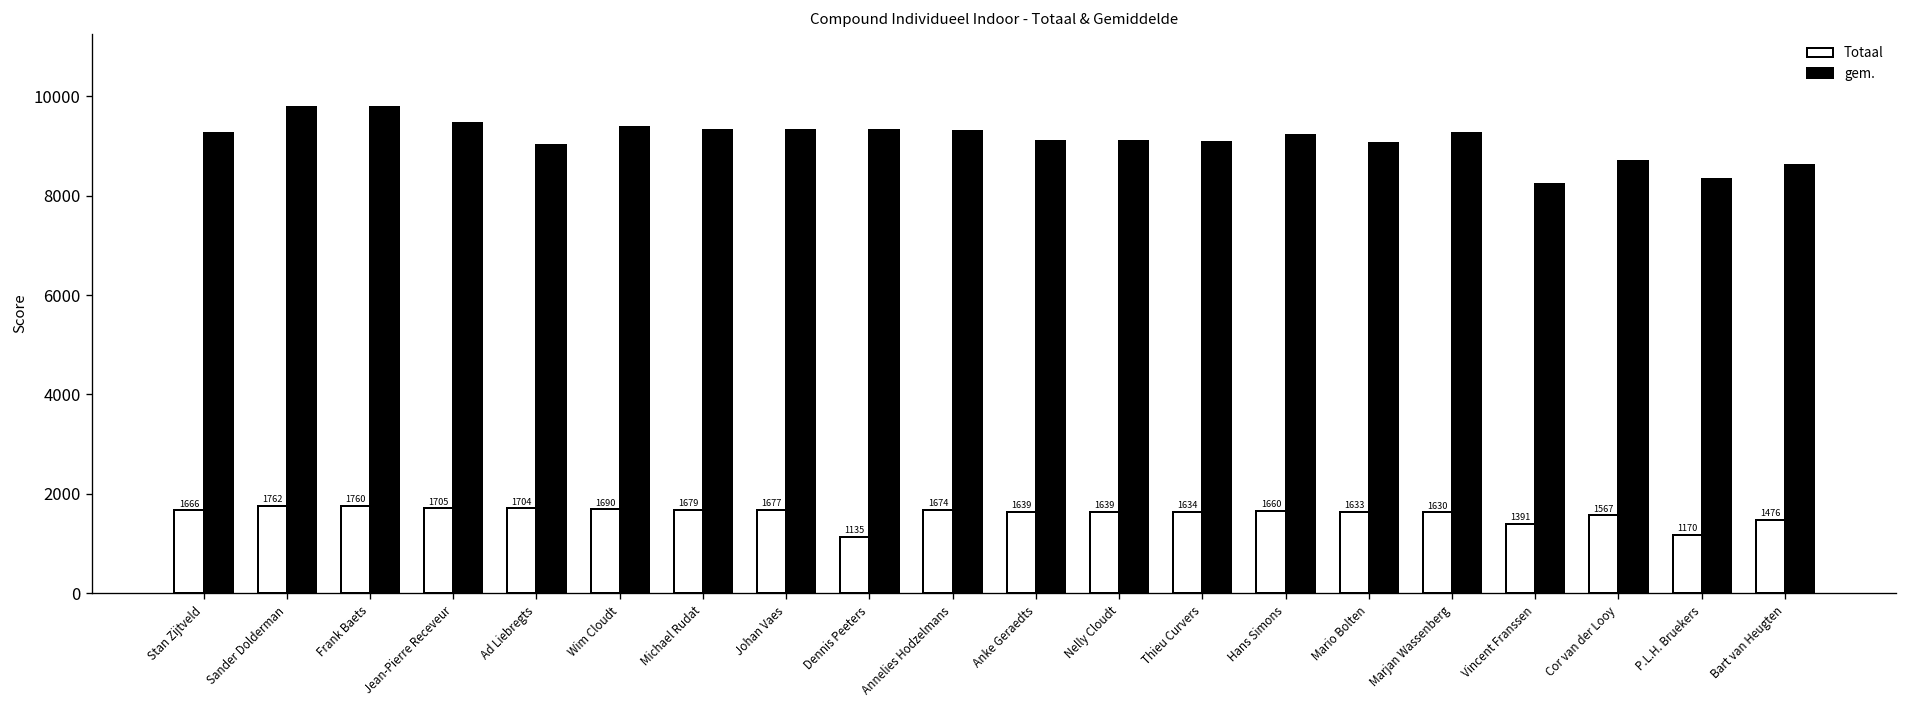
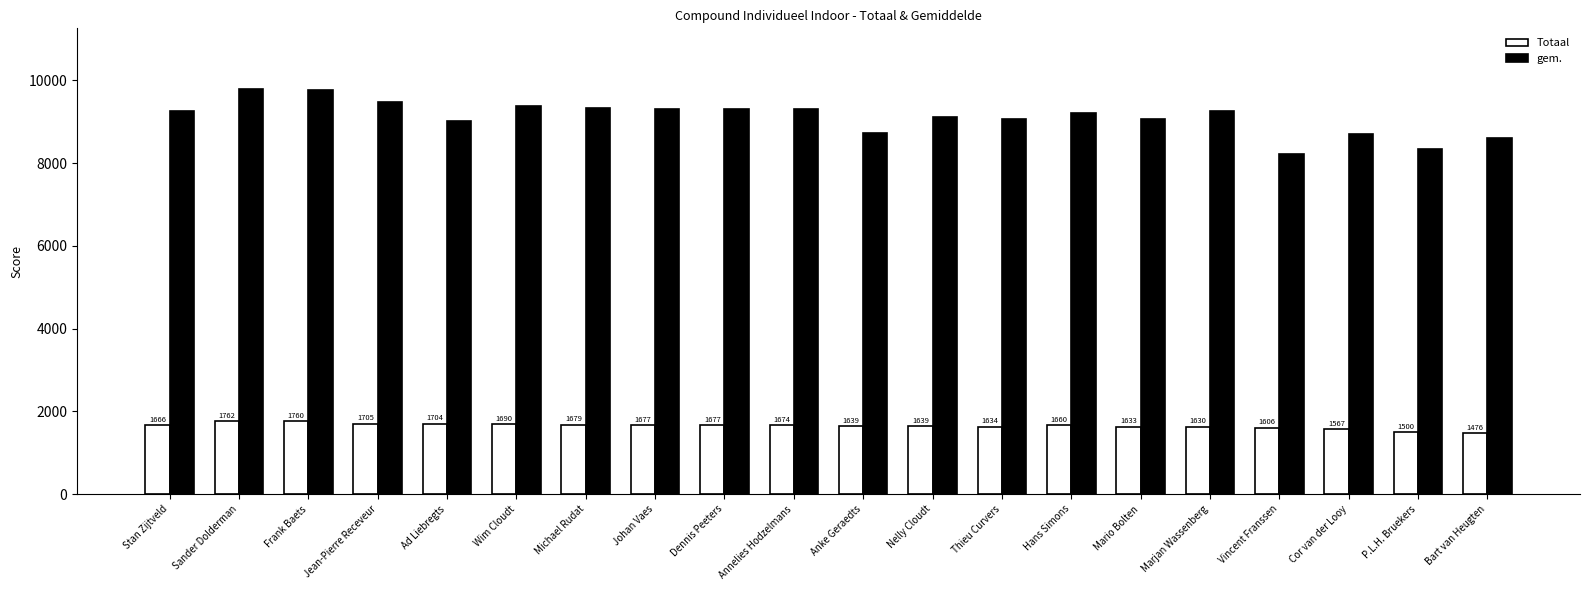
Totaal, Dennis Peeters: 1135 -> 1677
gem., Anke Geraedts: 9100 -> 8700
Totaal, Vincent Franssen: 1391 -> 1606
Totaal, P.L.H. Bruekers: 1170 -> 1500
